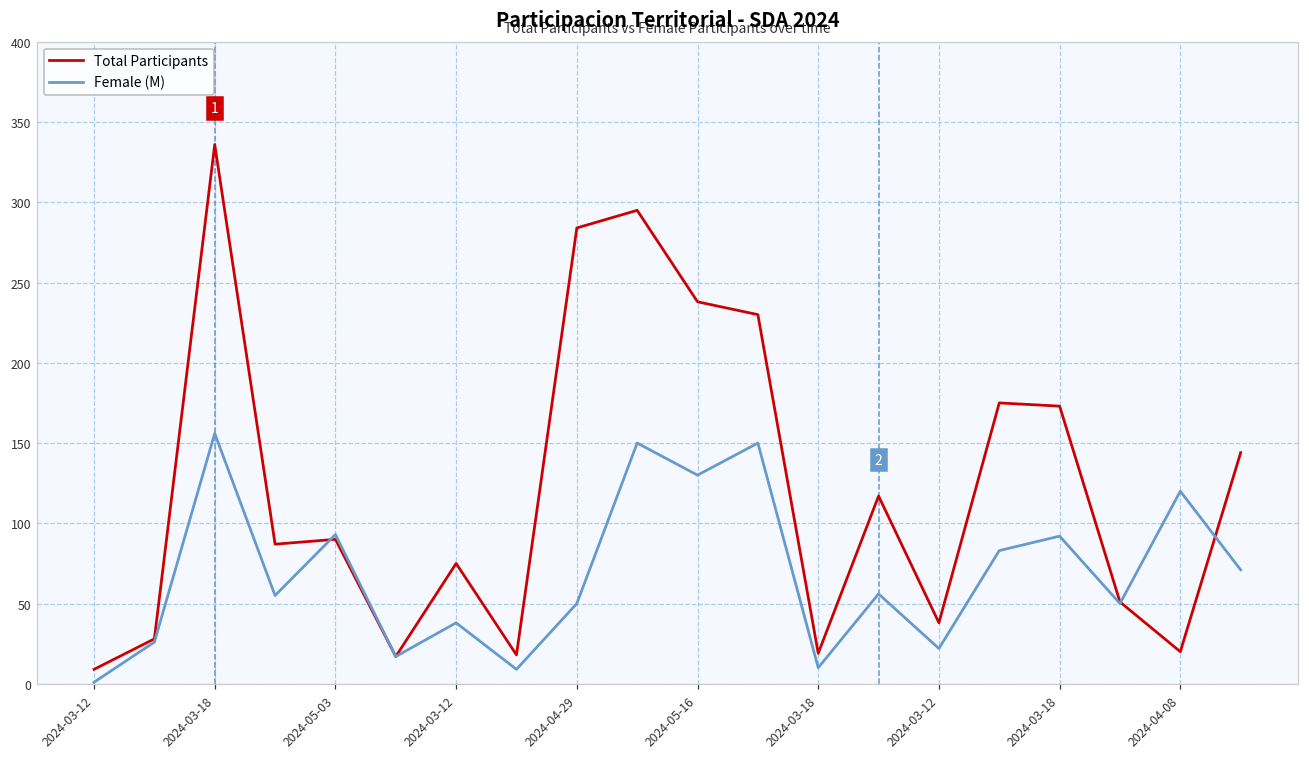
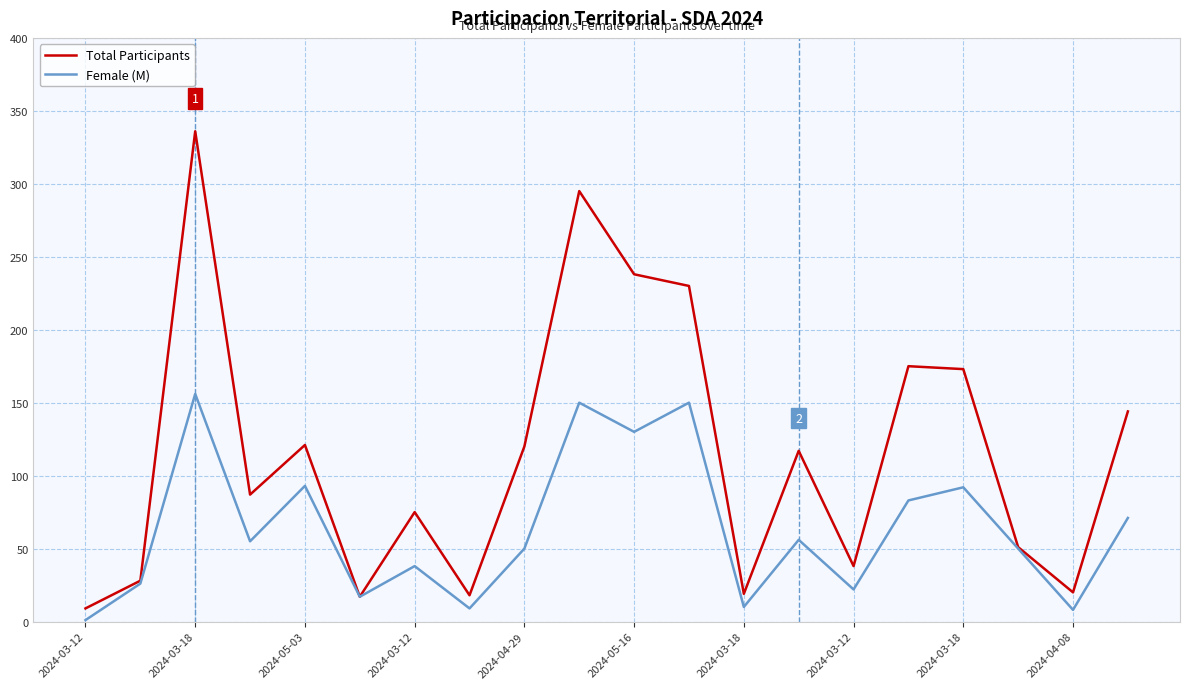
Total Participants, 2024-05-03: 90 -> 121
Total Participants, 2024-04-29: 284 -> 120
Female (M), 2024-04-08: 120 -> 8
